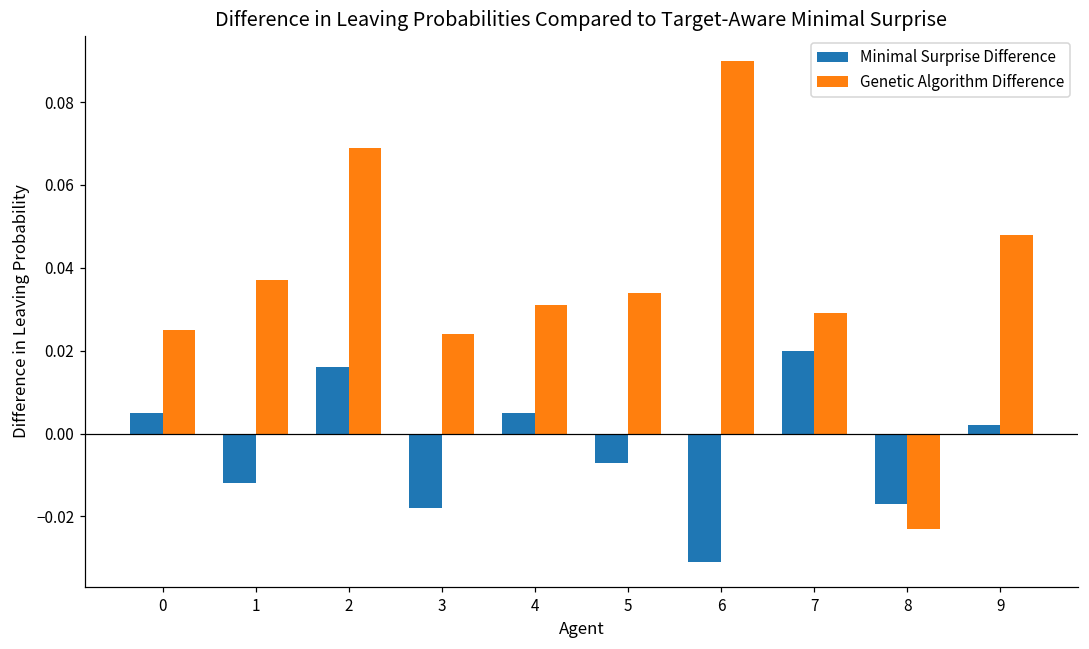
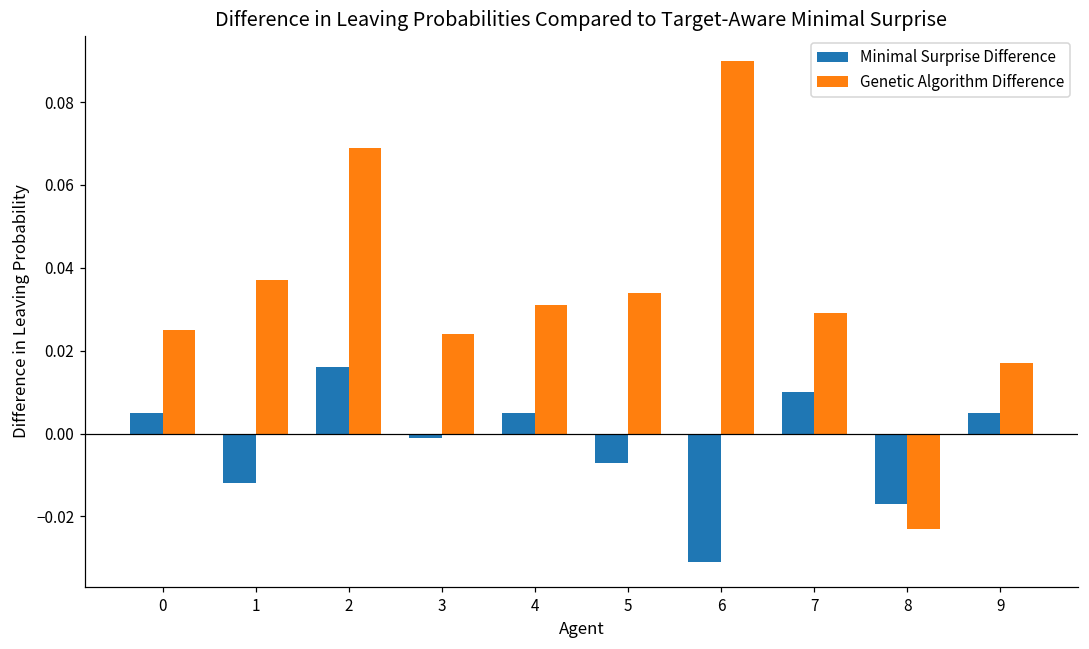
Minimal Surprise Difference, 3: -0.018 -> -0.001
Minimal Surprise Difference, 7: 0.02 -> 0.01
Minimal Surprise Difference, 9: 0.002 -> 0.005
Genetic Algorithm Difference, 9: 0.048 -> 0.017
